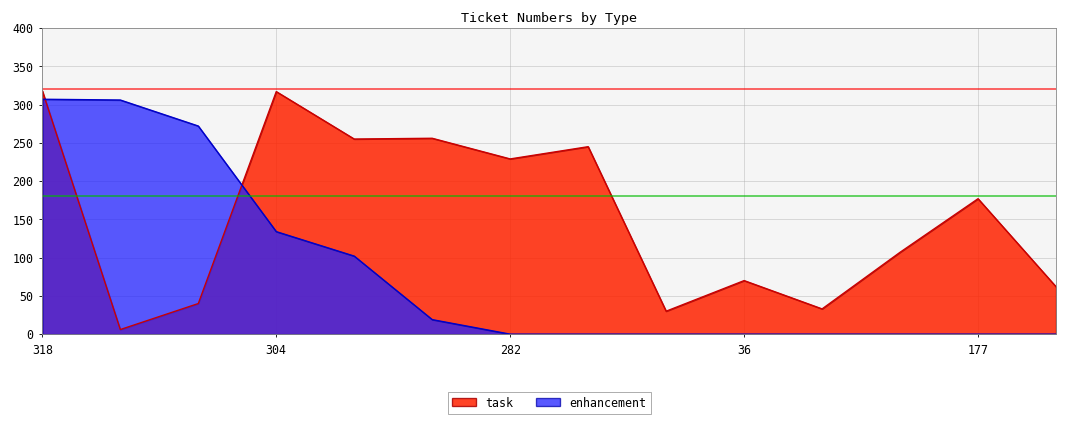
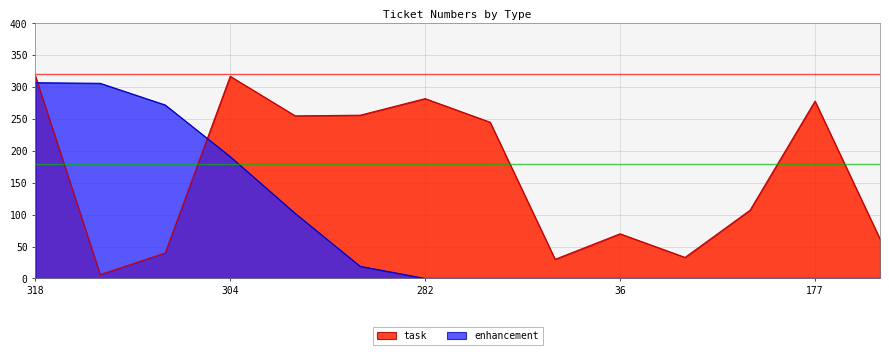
enhancement, 304: 130 -> 190
task, 282: 230 -> 280
task, 177: 180 -> 280
